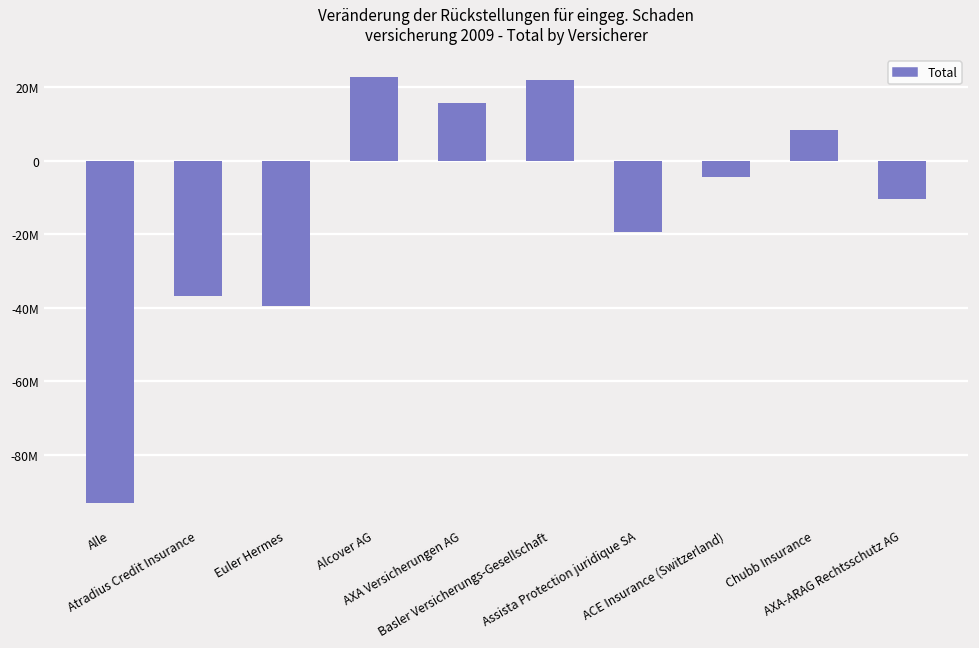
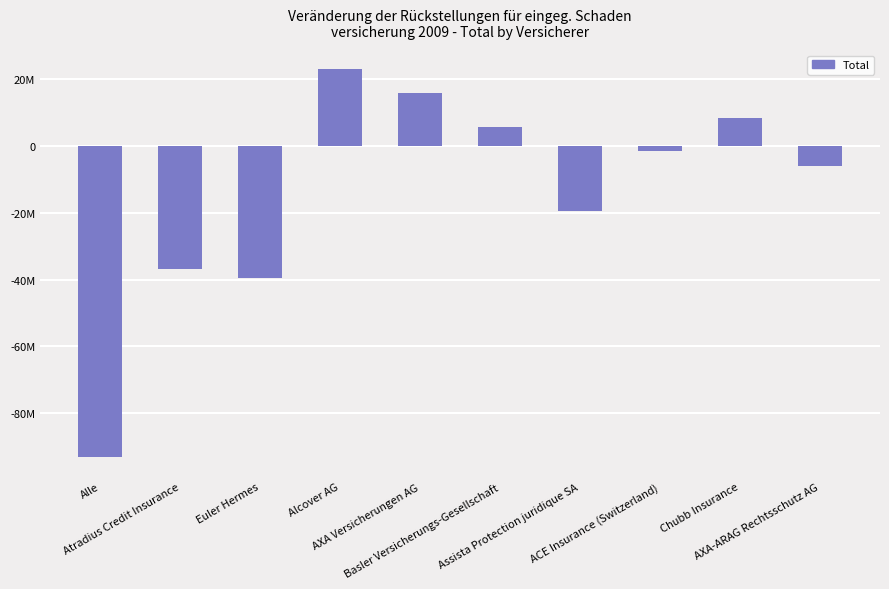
Basler Versicherungs-Gesellschaft: 22000000 -> 6000000
ACE Insurance (Switzerland): -4000000 -> -1000000
AXA-ARAG Rechtsschutz AG: -10000000 -> -6000000
